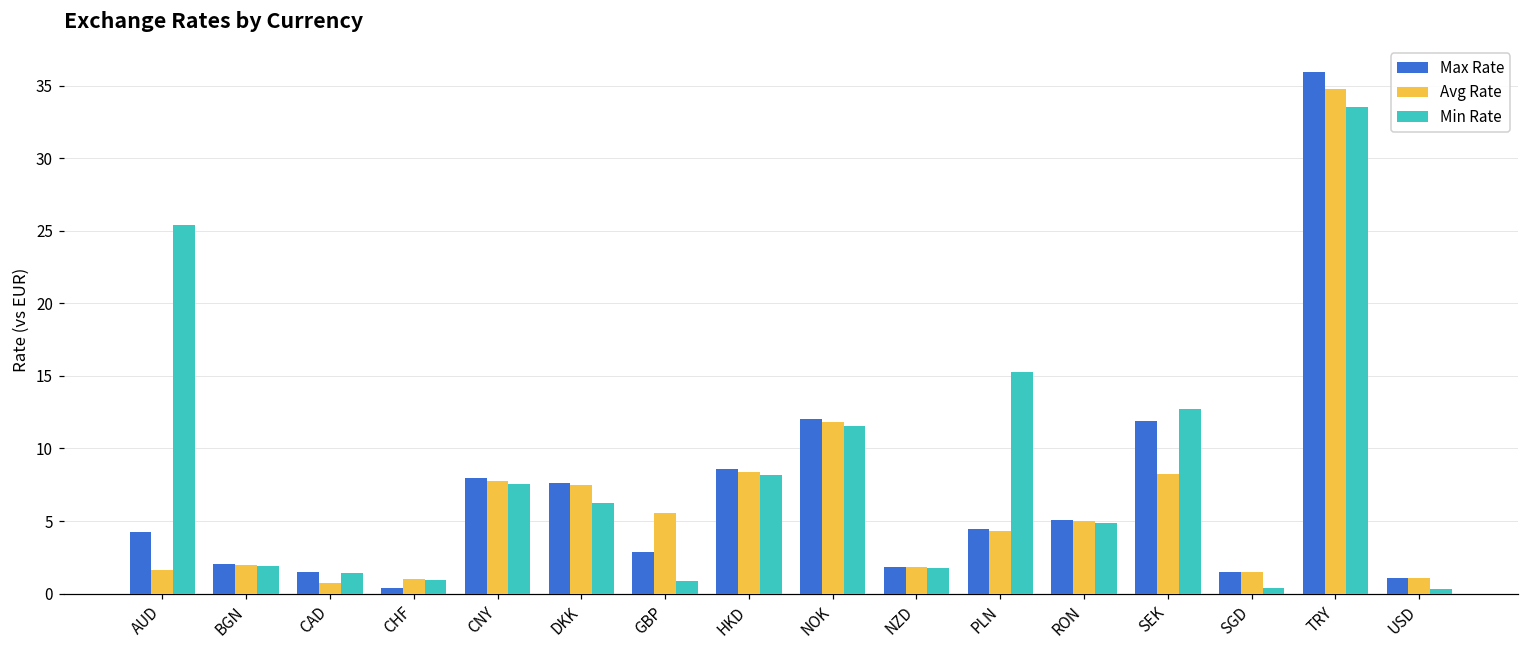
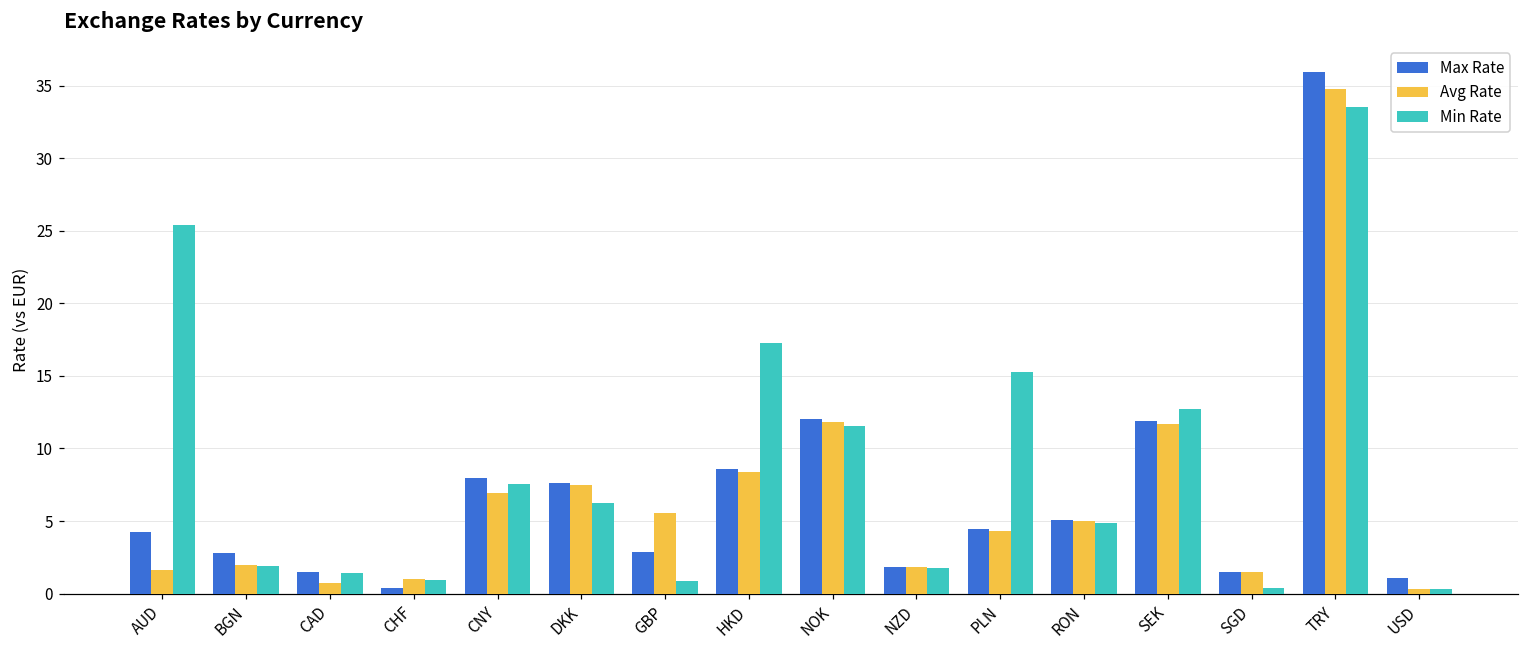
Max Rate, BGN: 2.0 -> 2.8
Avg Rate, CNY: 7.8 -> 6.9
Min Rate, HKD: 8.2 -> 17.3
Avg Rate, SEK: 8.2 -> 11.7
Avg Rate, USD: 1.1 -> 0.3
